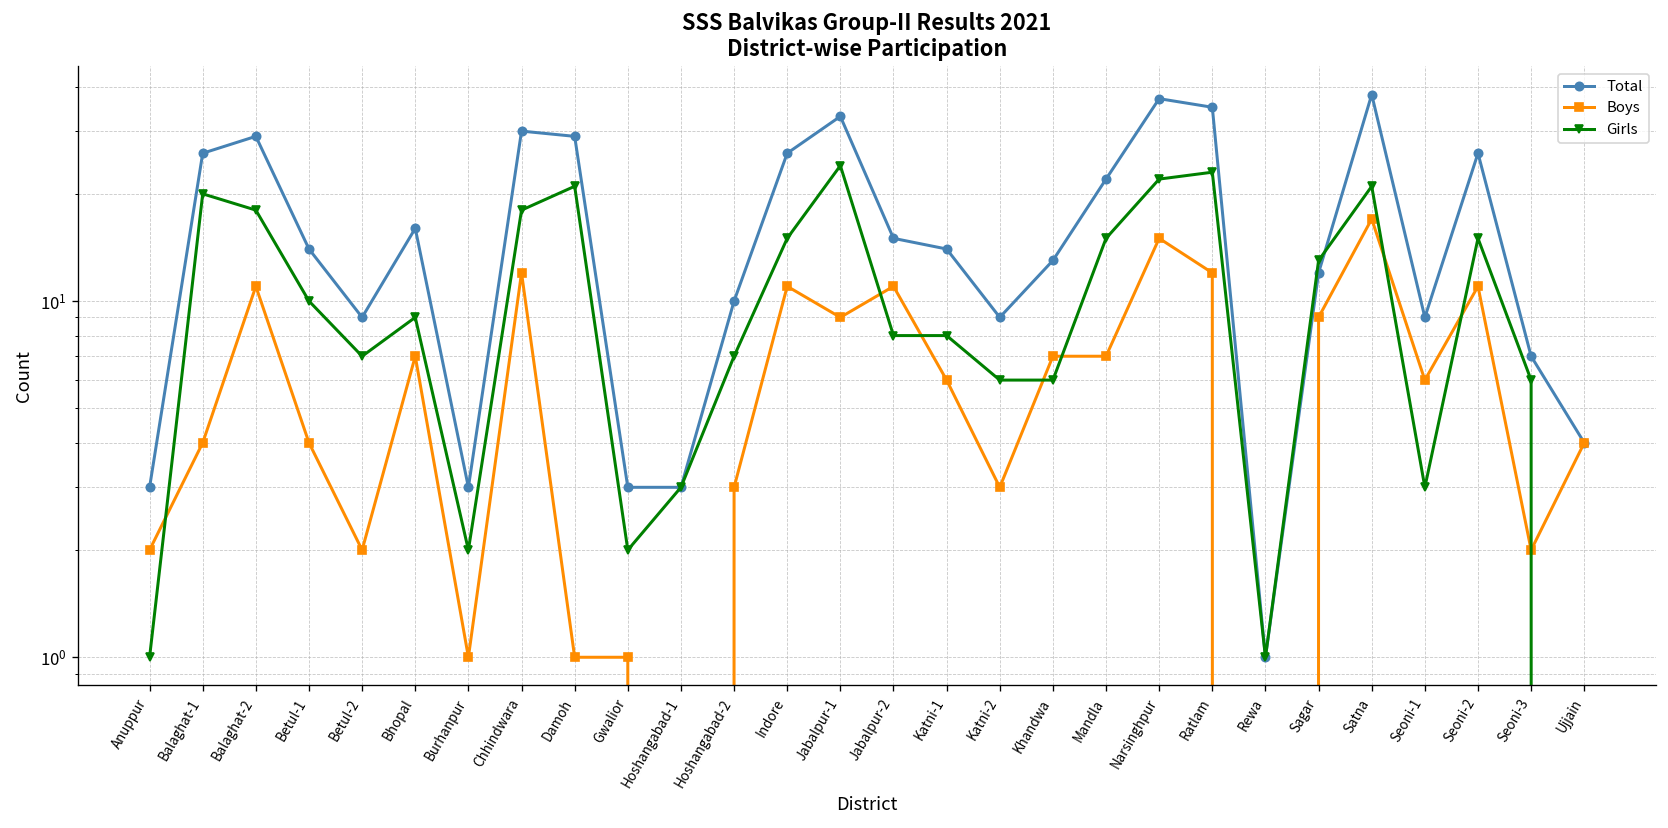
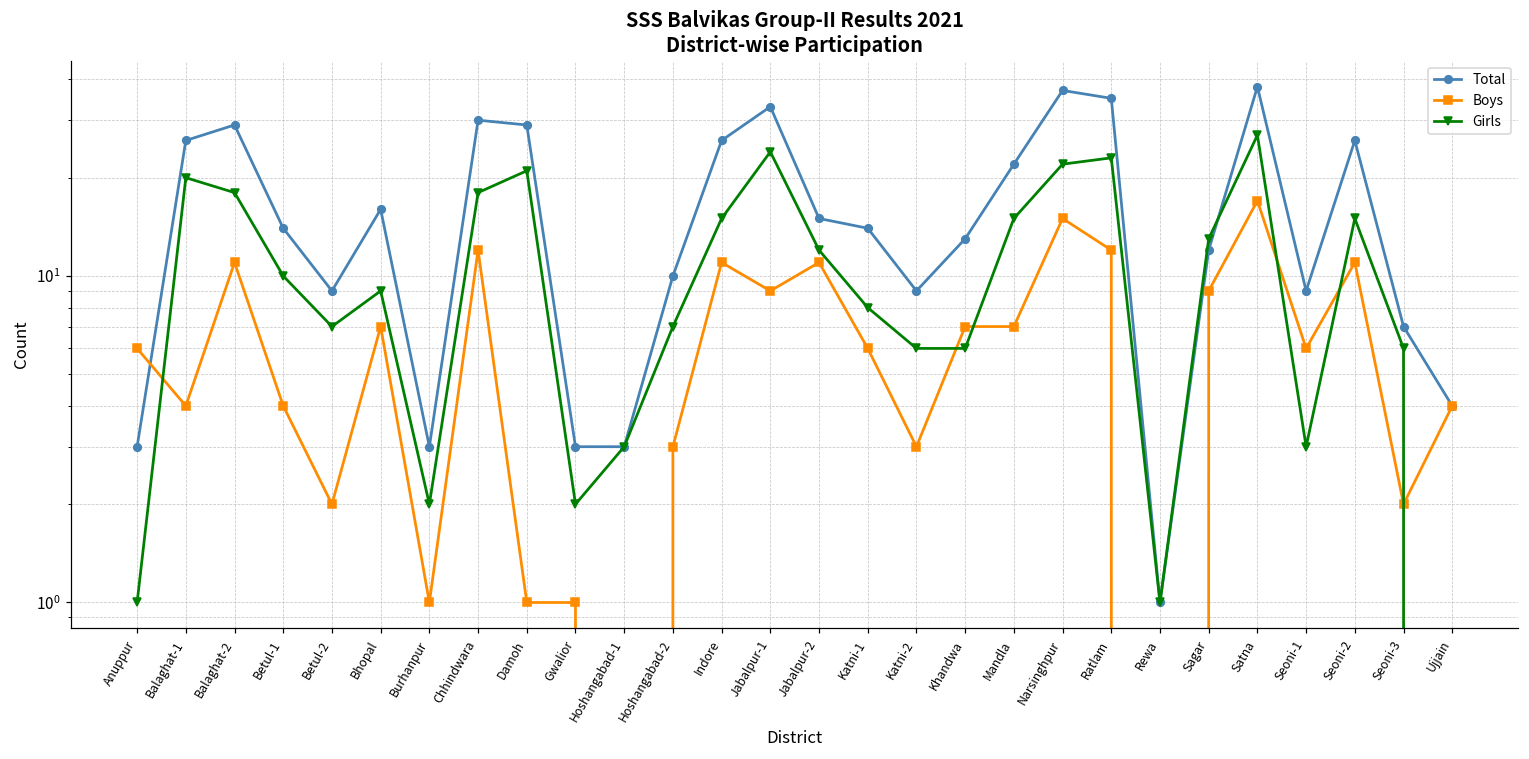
Boys, Anuppur: 2 -> 6
Girls, Jabalpur-2: 8 -> 12
Girls, Satna: 21 -> 27
